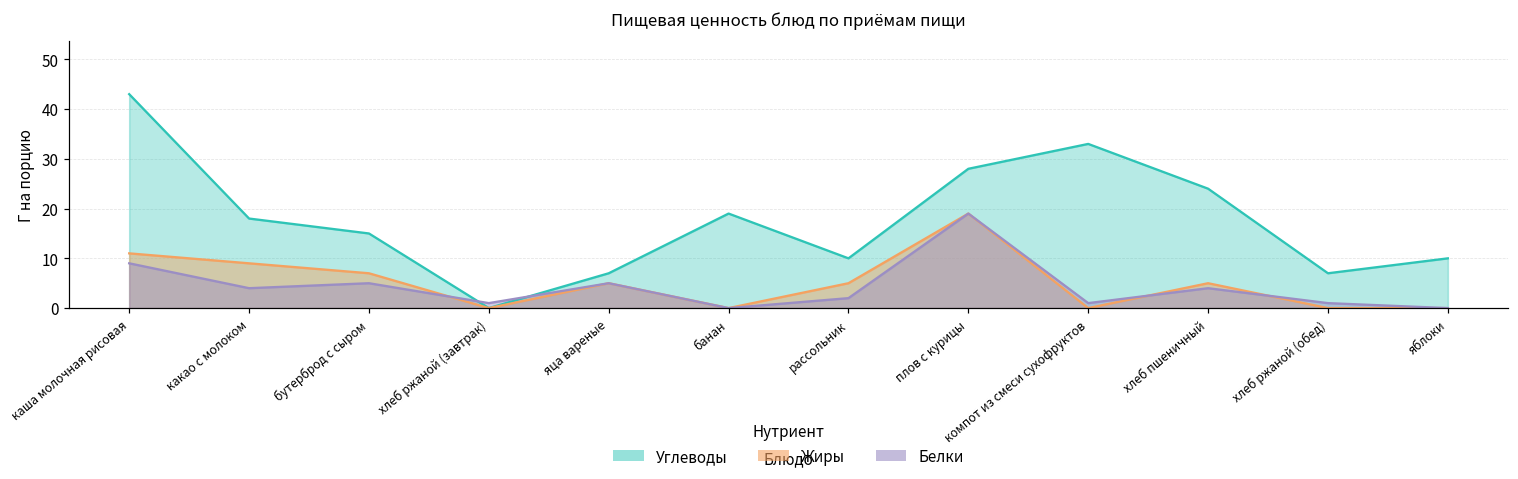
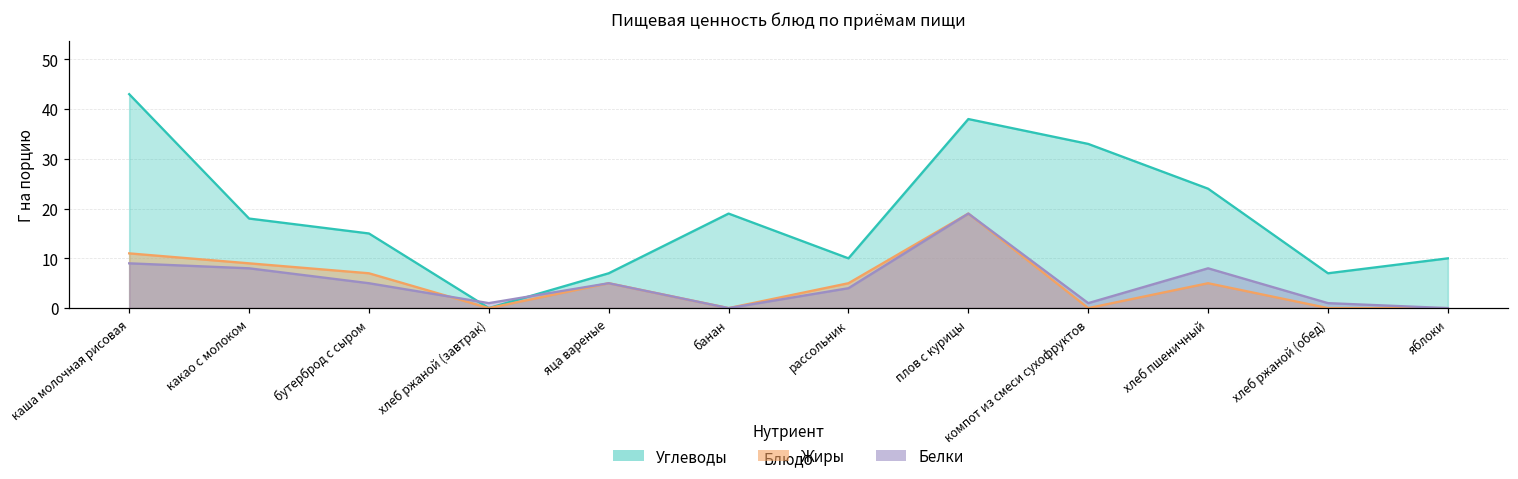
Белки, какао с молоком: 4 -> 8
Белки, рассольник: 2 -> 4
Углеводы, плов с курицы: 28 -> 38
Белки, хлеб пшеничный: 4 -> 8
